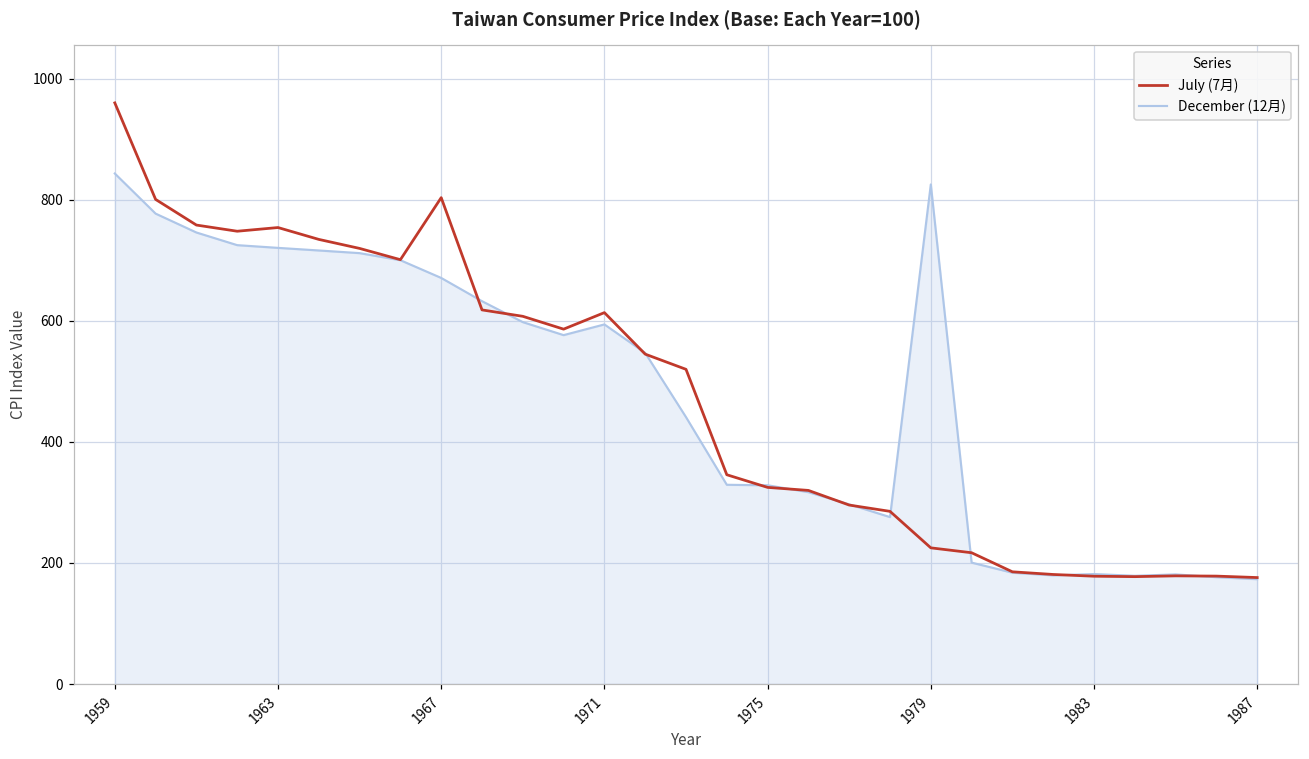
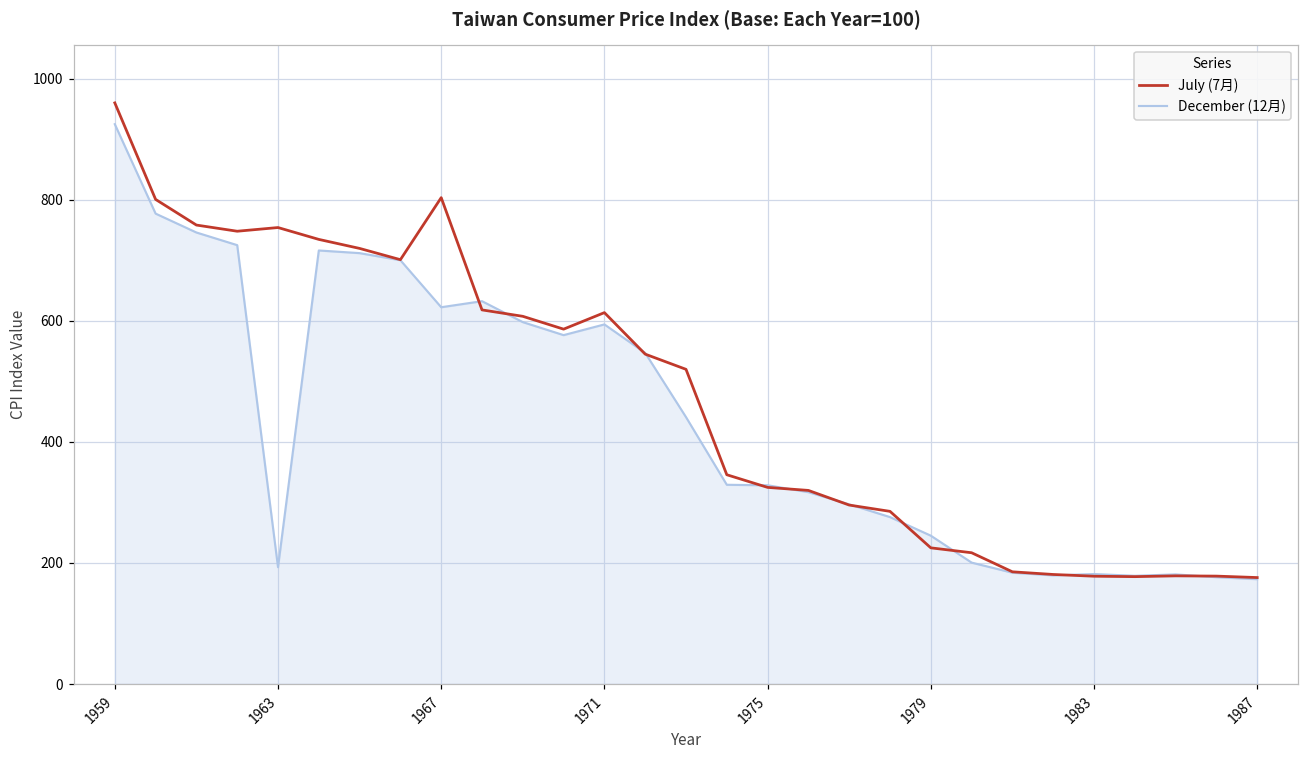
December (12月), 1959: 840 -> 930
December (12月), 1963: 720 -> 190
December (12月), 1967: 670 -> 620
December (12月), 1979: 830 -> 250
